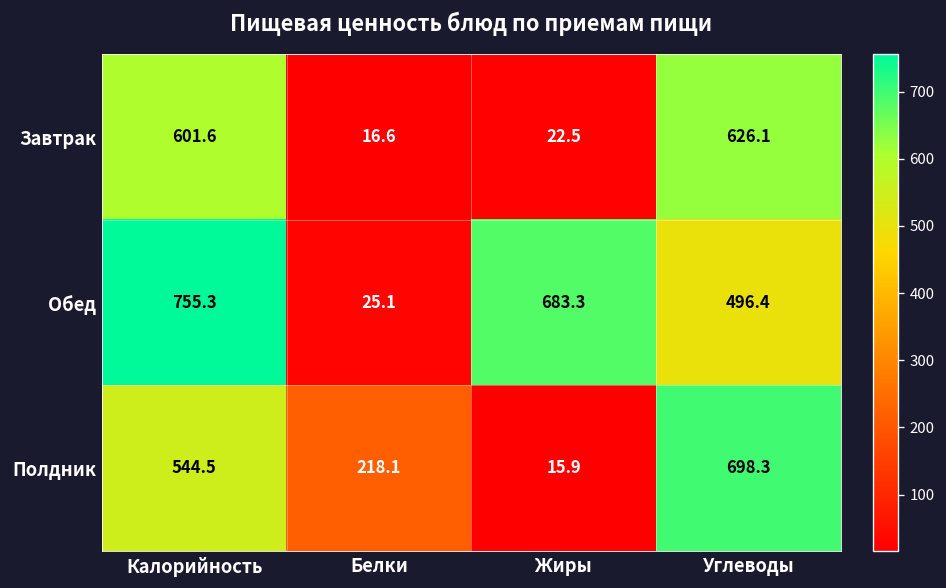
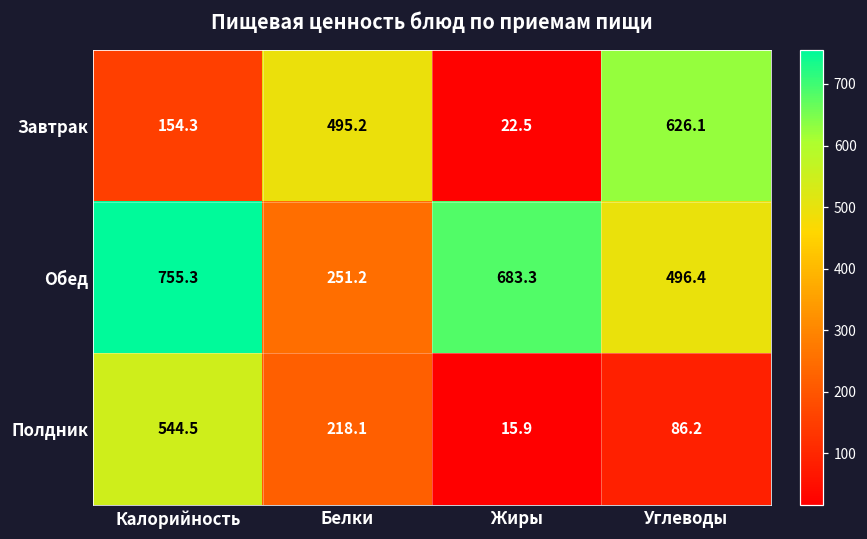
Завтрак, Калорийность: 601.6 -> 154.3
Завтрак, Белки: 16.6 -> 495.2
Обед, Белки: 25.1 -> 251.2
Полдник, Углеводы: 698.3 -> 86.2
